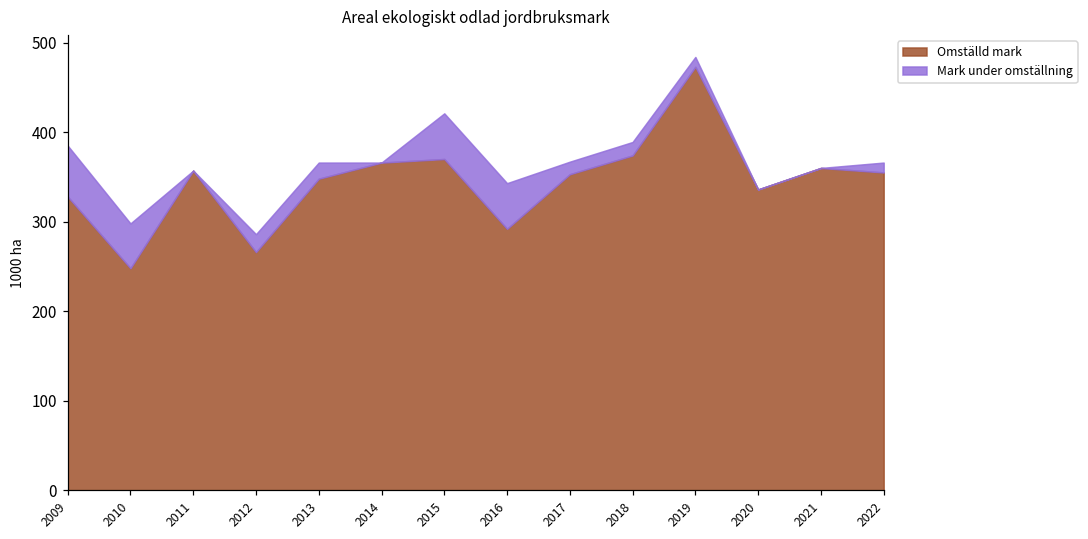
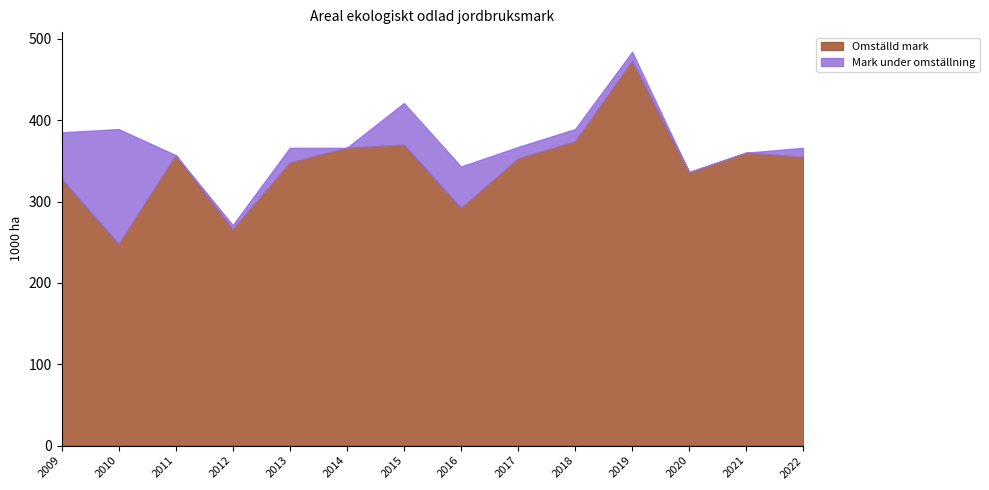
Mark under omställning, 2010: 50 -> 140
Mark under omställning, 2012: 20 -> 10
